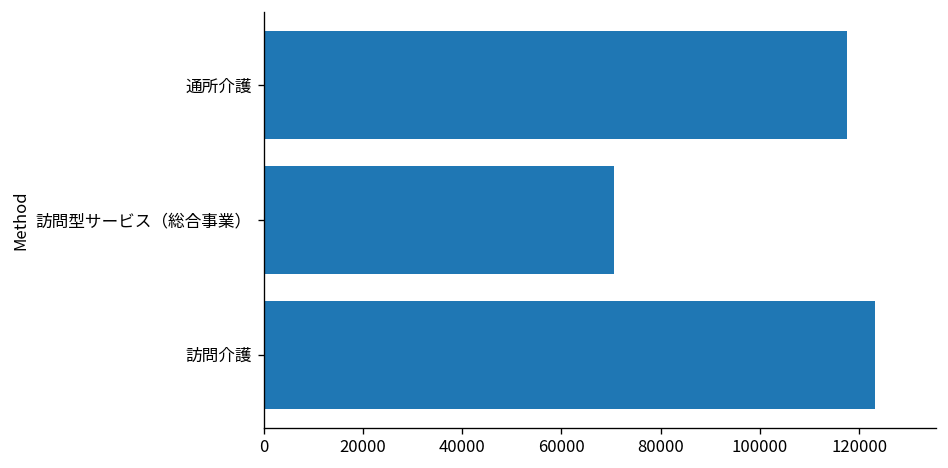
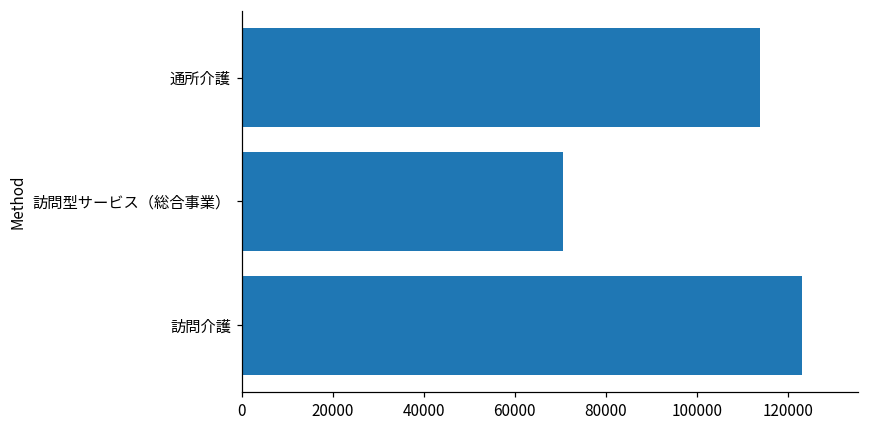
通所介護: 118000 -> 114000
